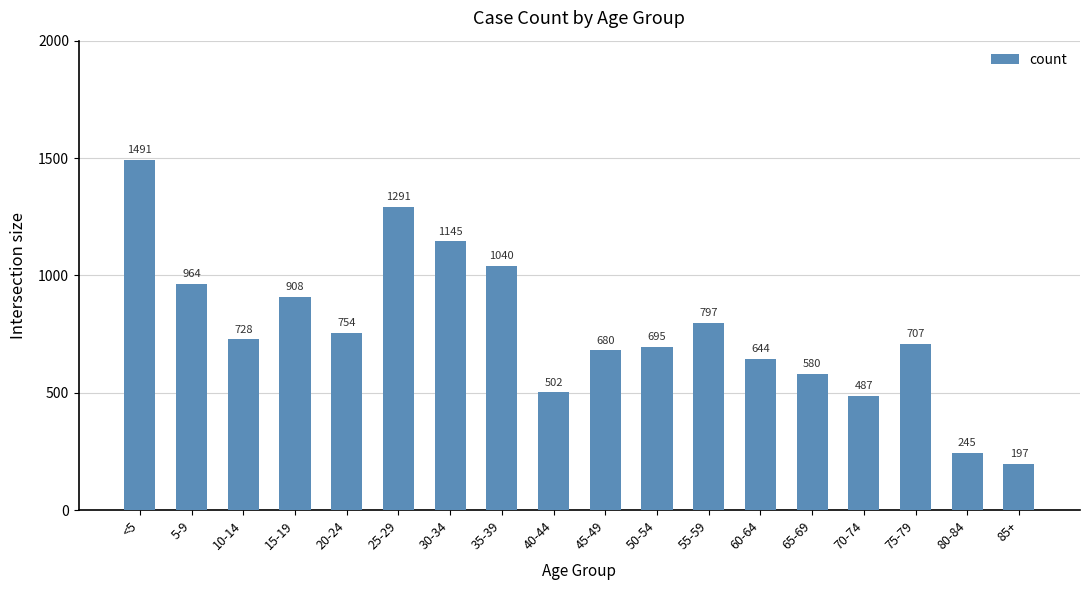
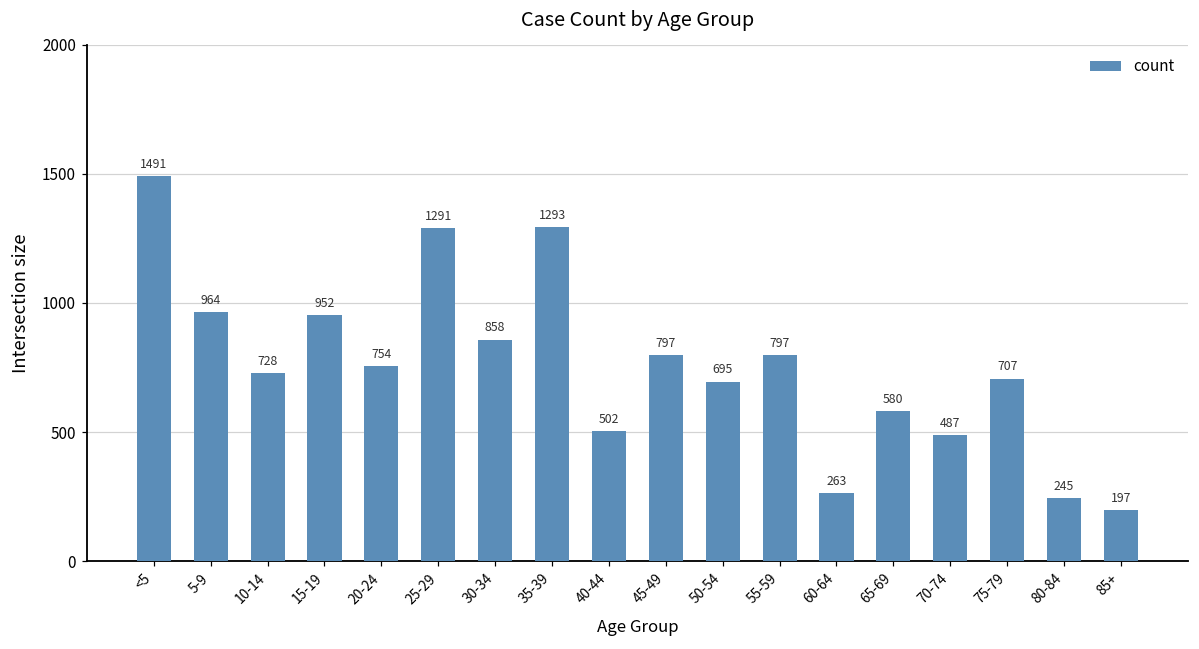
15-19: 908 -> 952
30-34: 1145 -> 858
35-39: 1040 -> 1293
45-49: 680 -> 797
60-64: 644 -> 263
